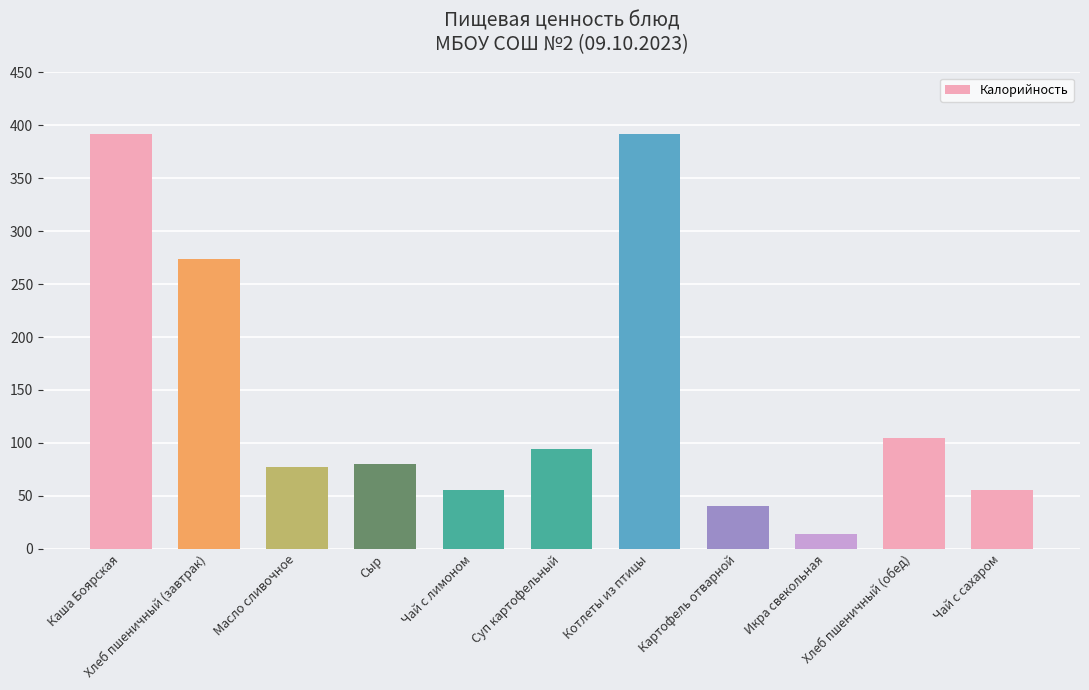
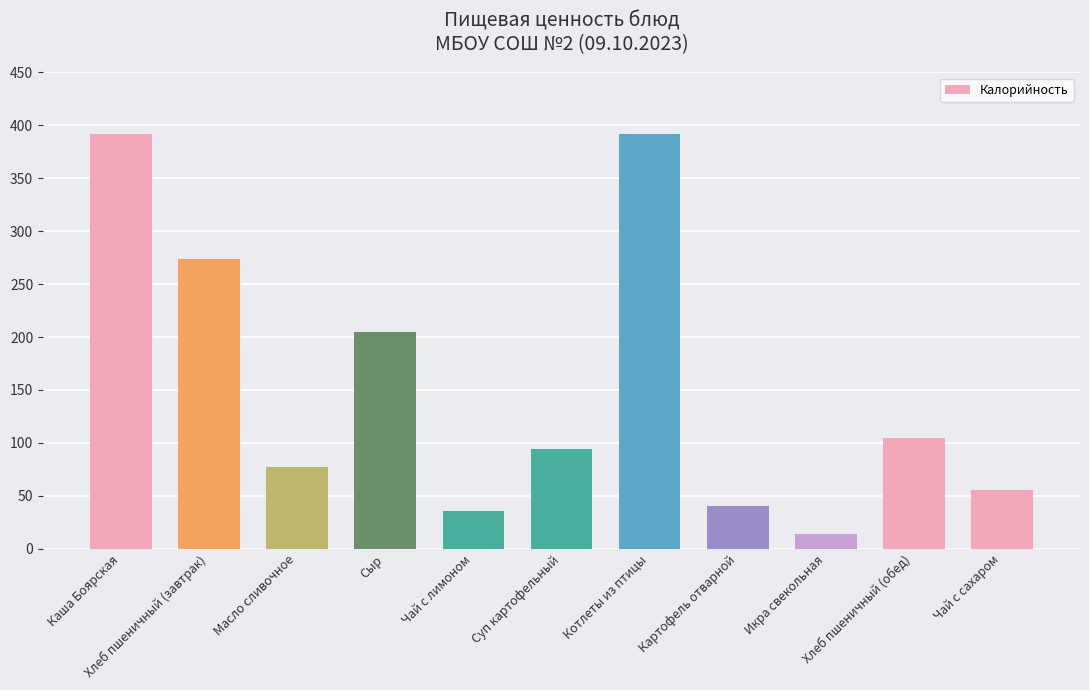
Сыр: 80 -> 205
Чай с лимоном: 56 -> 36
